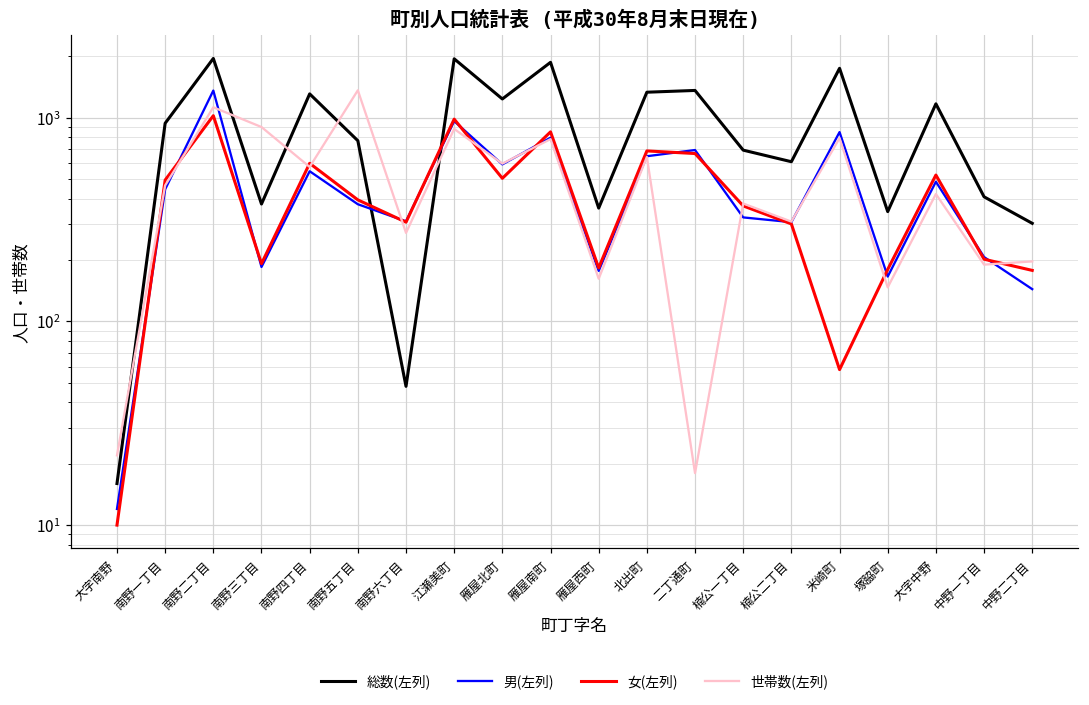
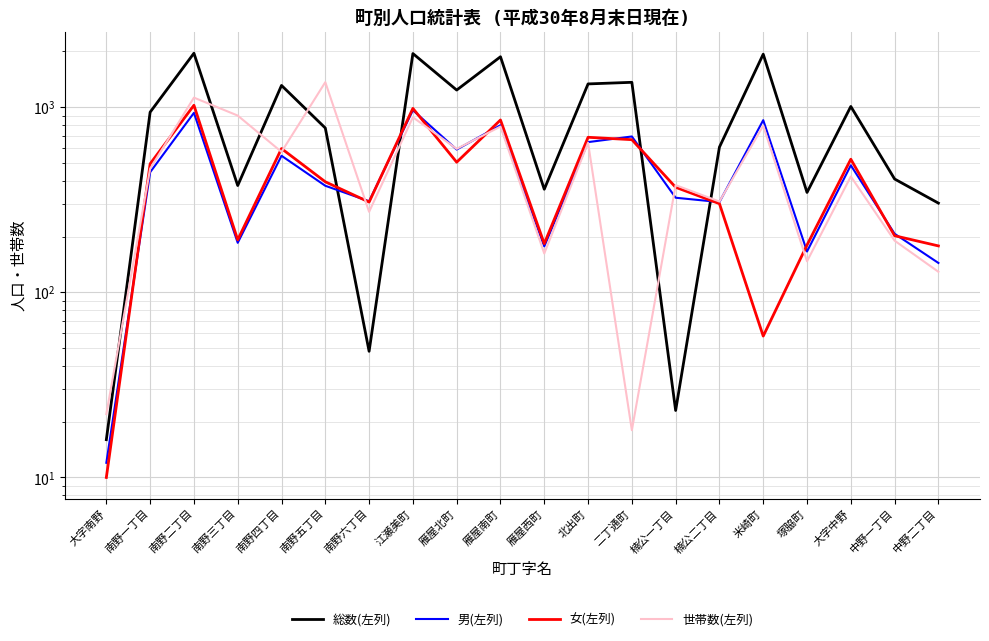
男(左列), 南野二丁目: 1400 -> 900
総数(左列), 楠公一丁目: 690 -> 23
総数(左列), 米崎町: 1700 -> 1900
総数(左列), 大字中野: 1200 -> 1000
世帯数(左列), 中野二丁目: 200 -> 130
